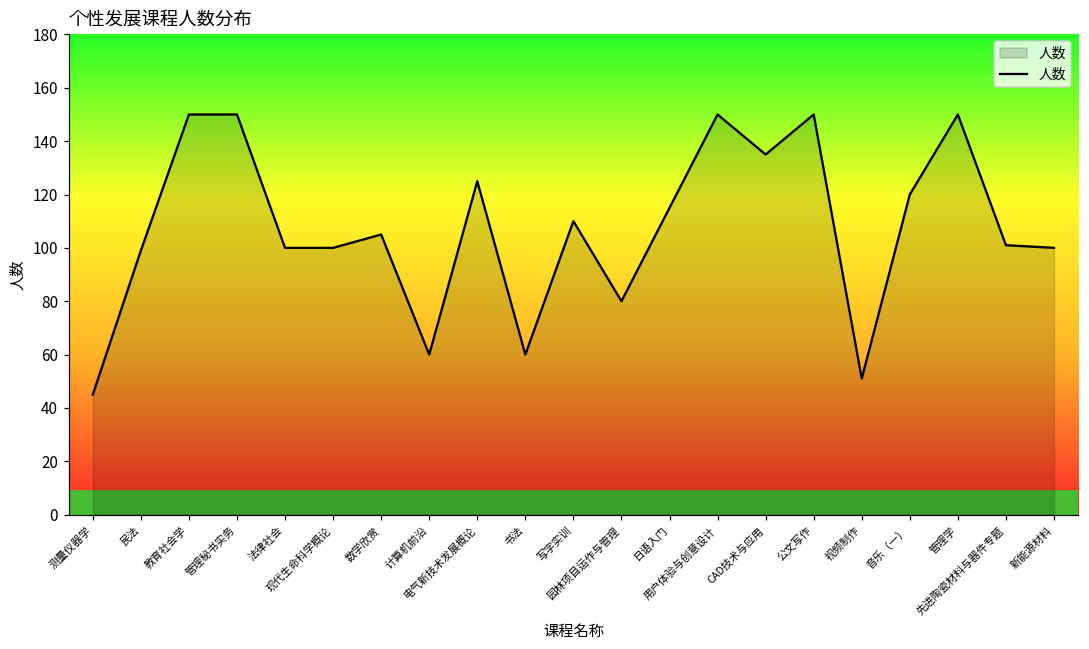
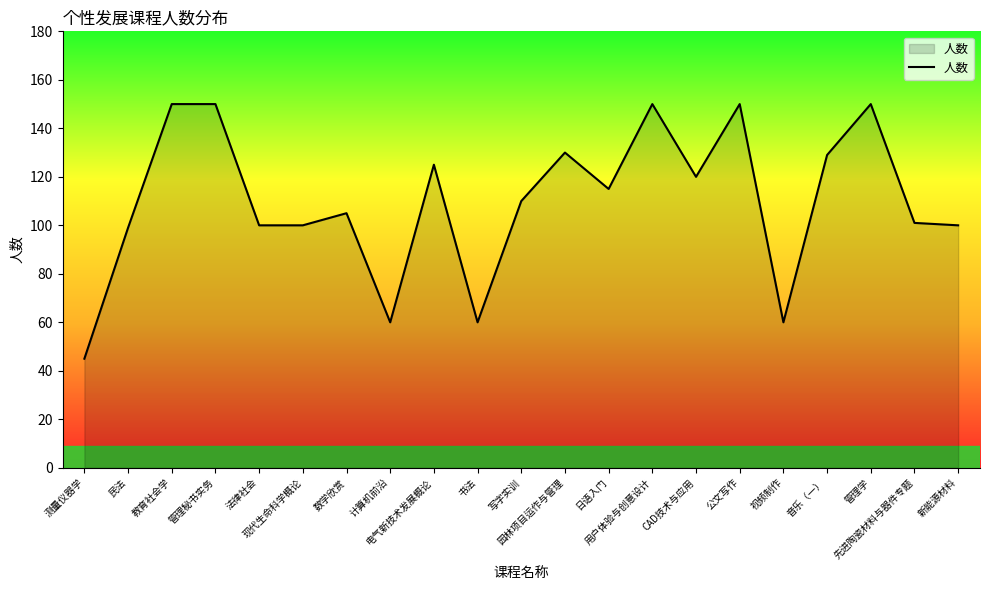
园林项目运作与管理: 80 -> 130
CAD技术与应用: 135 -> 120
视频制作: 51 -> 60
音乐（一）: 120 -> 129
